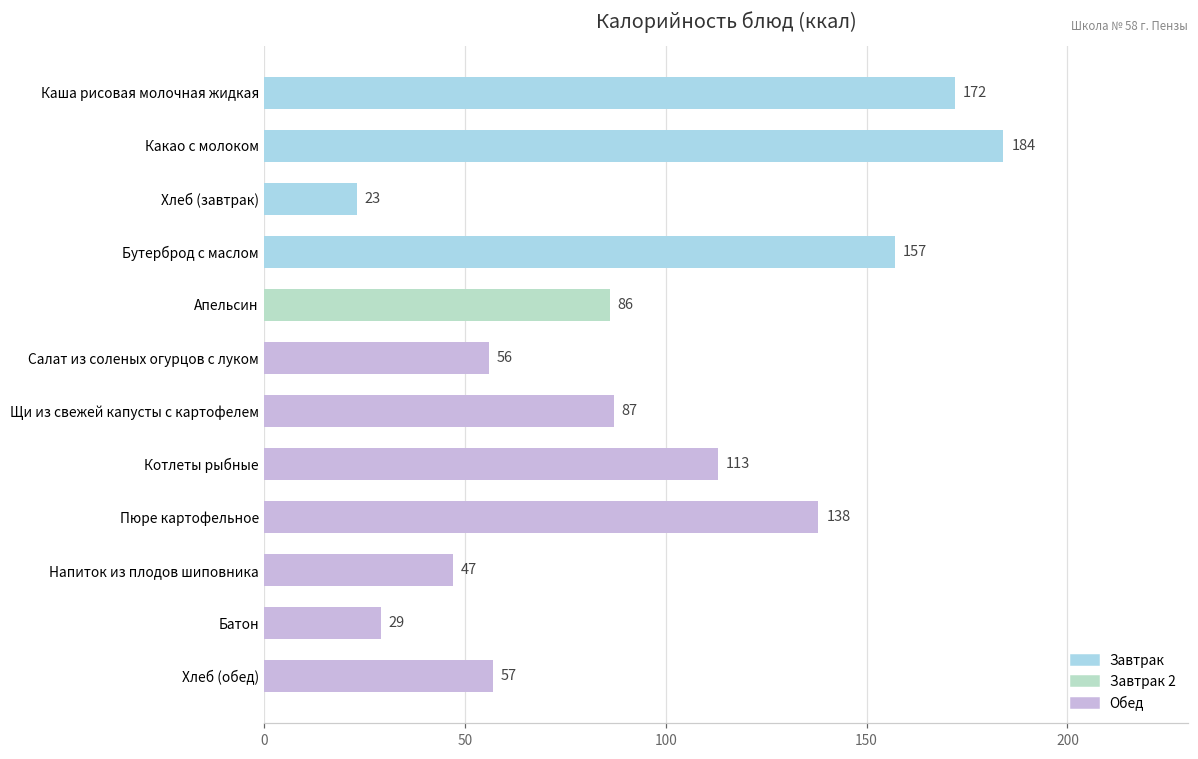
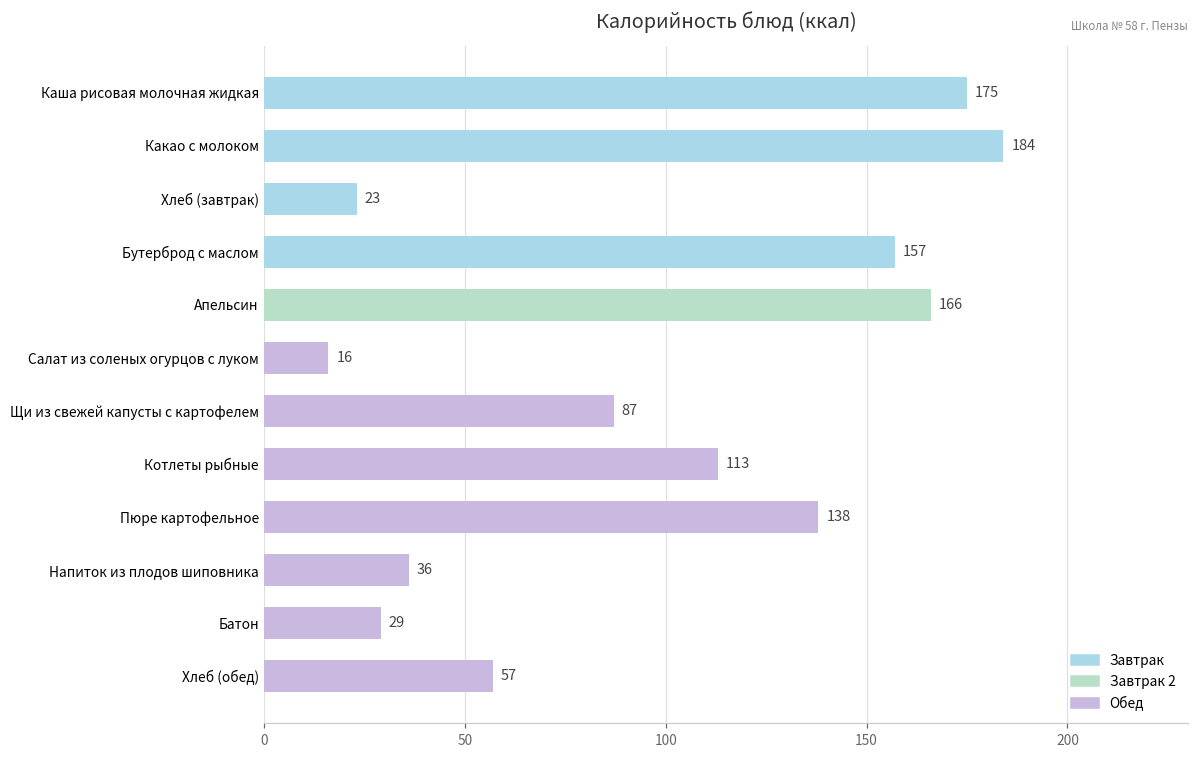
Каша рисовая молочная жидкая: 172 -> 175
Апельсин: 86 -> 166
Салат из соленых огурцов с луком: 56 -> 16
Напиток из плодов шиповника: 47 -> 36
